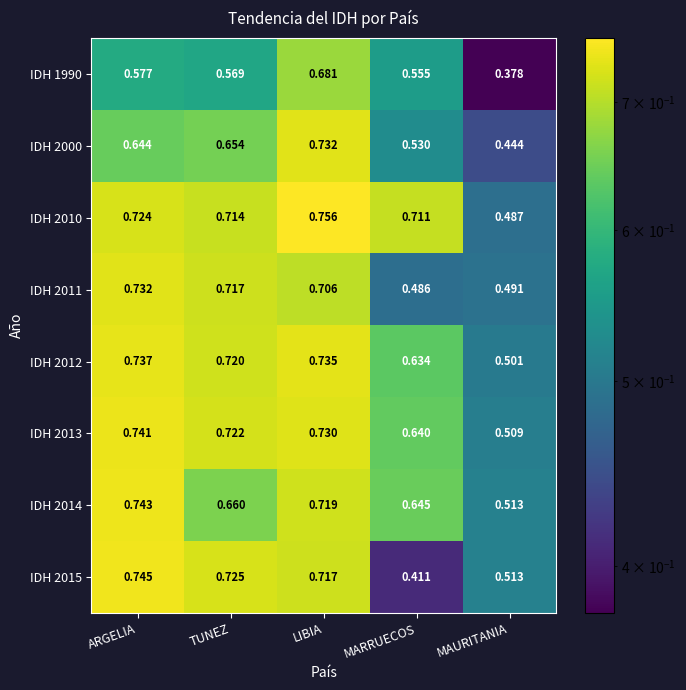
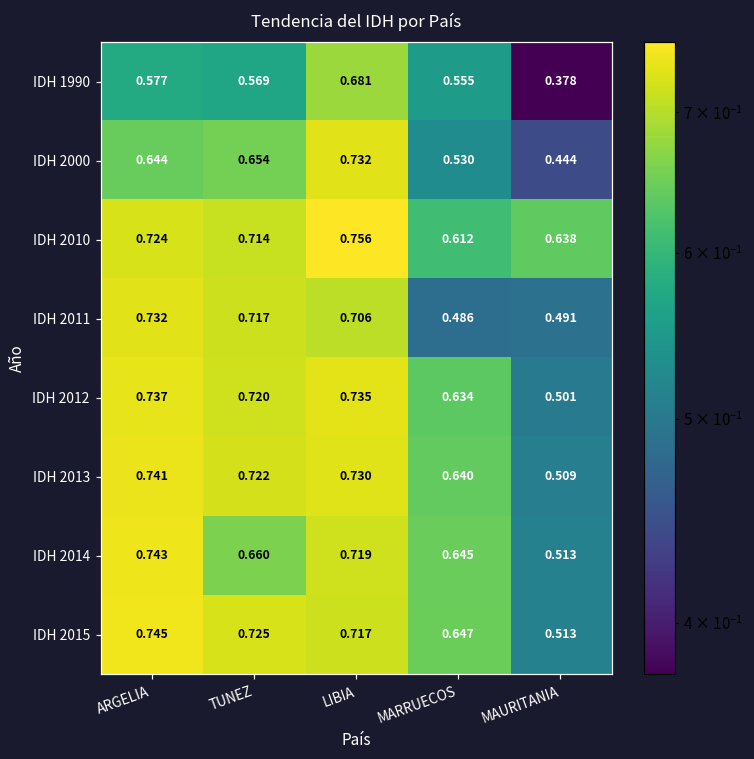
IDH 2010, MARRUECOS: 0.711 -> 0.612
IDH 2010, MAURITANIA: 0.487 -> 0.638
IDH 2015, MARRUECOS: 0.411 -> 0.647
